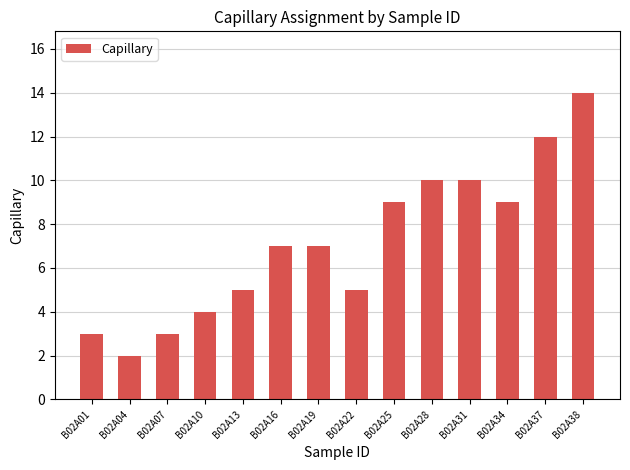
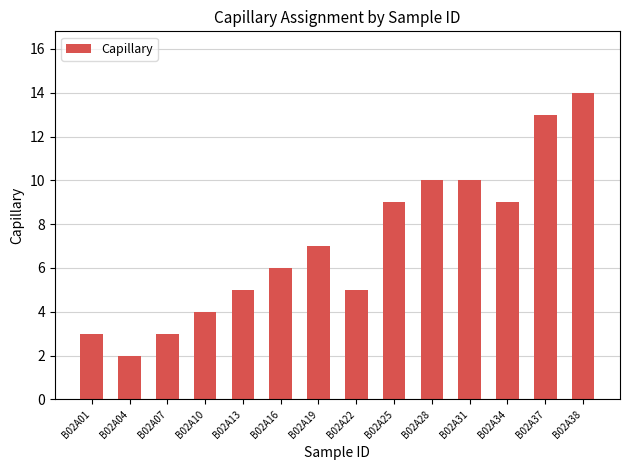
B02A16: 7 -> 6
B02A37: 12 -> 13
